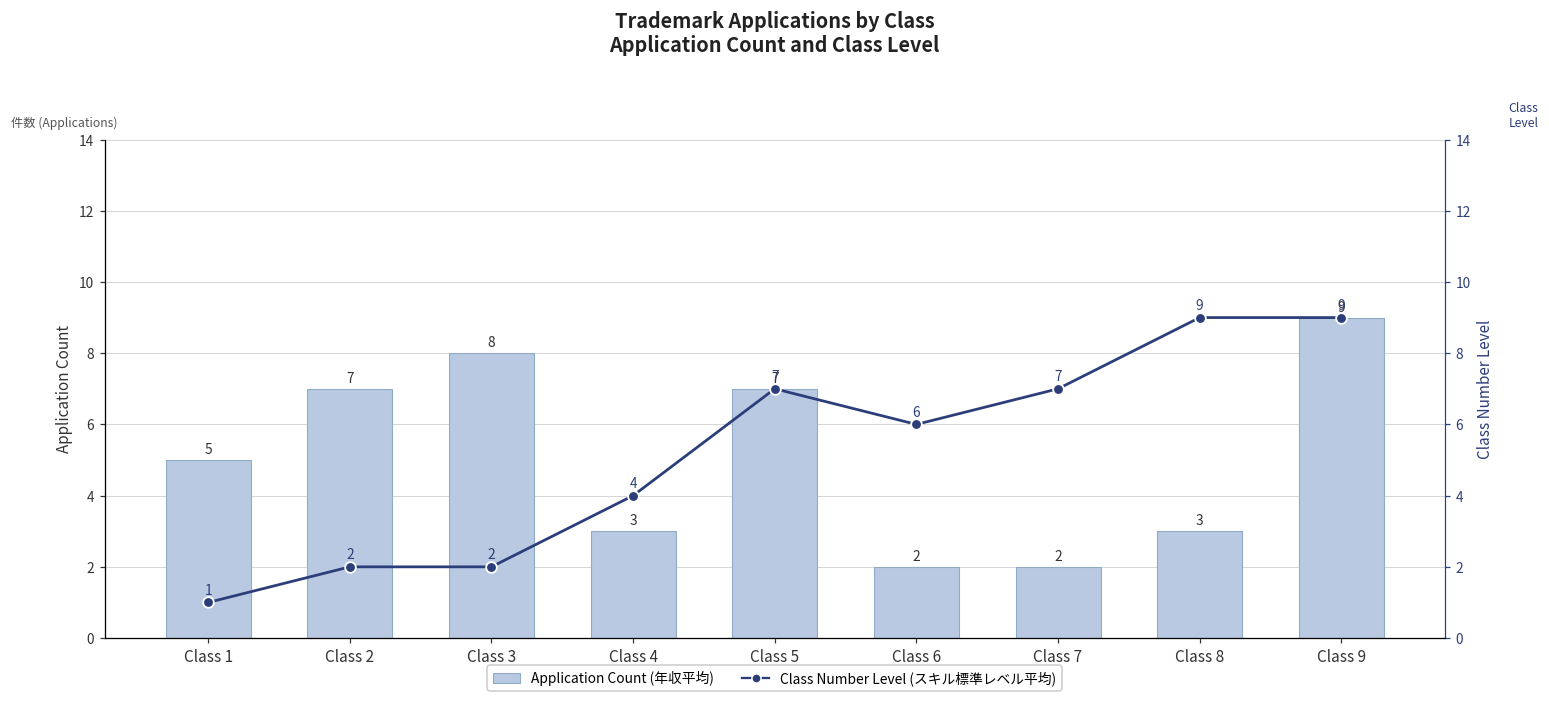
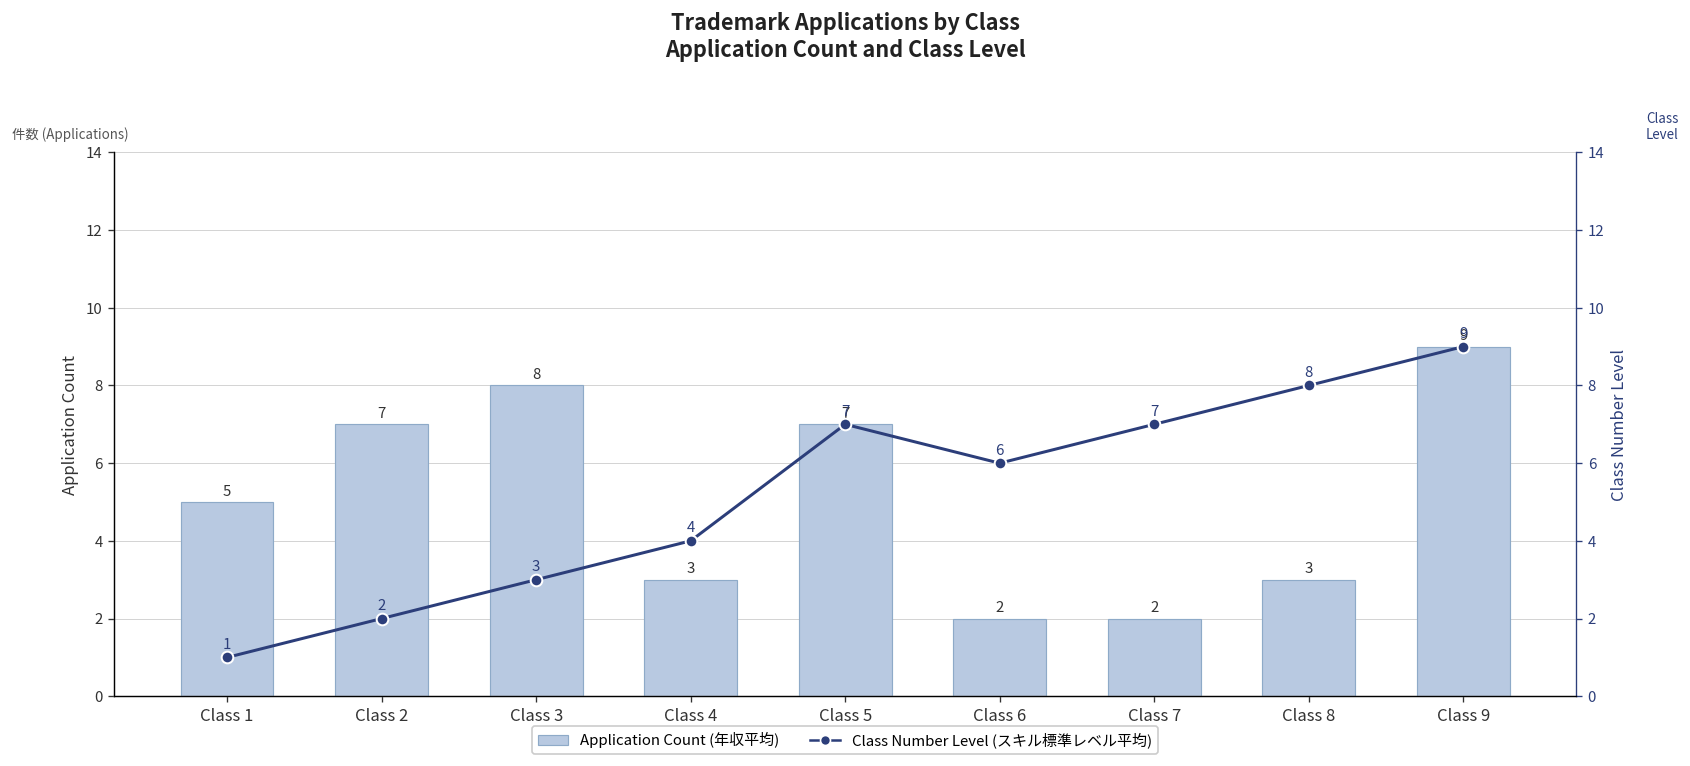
Class Number Level (スキル標準レベル平均), Class 3: 2 -> 3
Class Number Level (スキル標準レベル平均), Class 8: 9 -> 8
